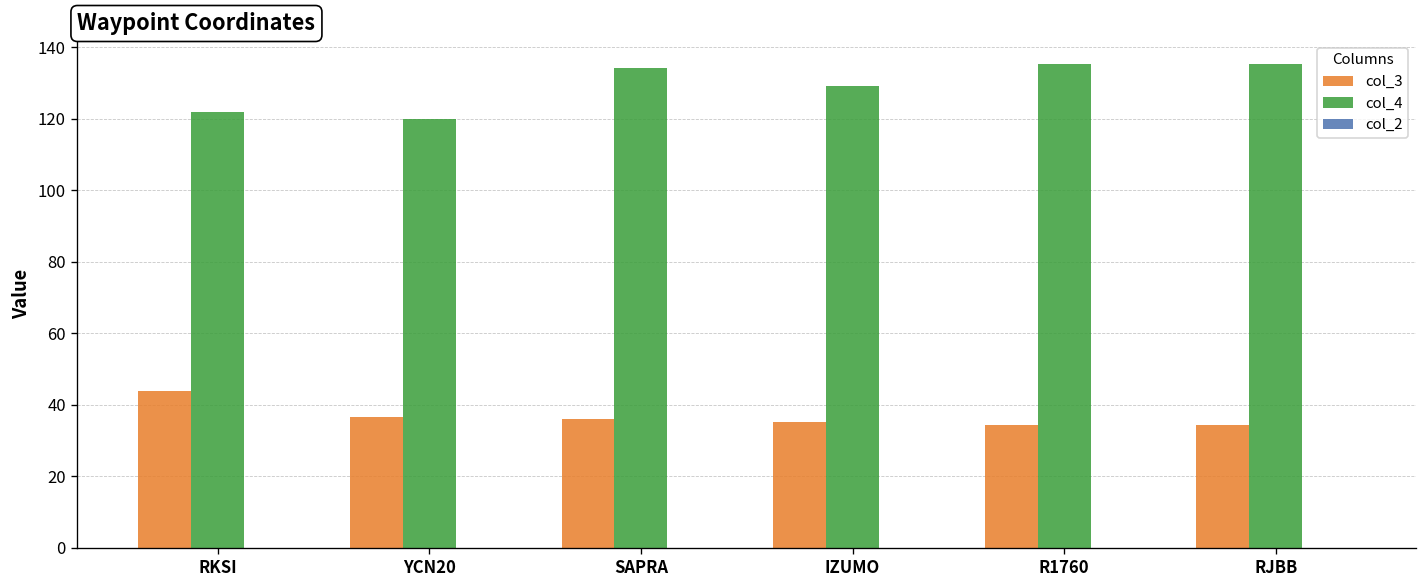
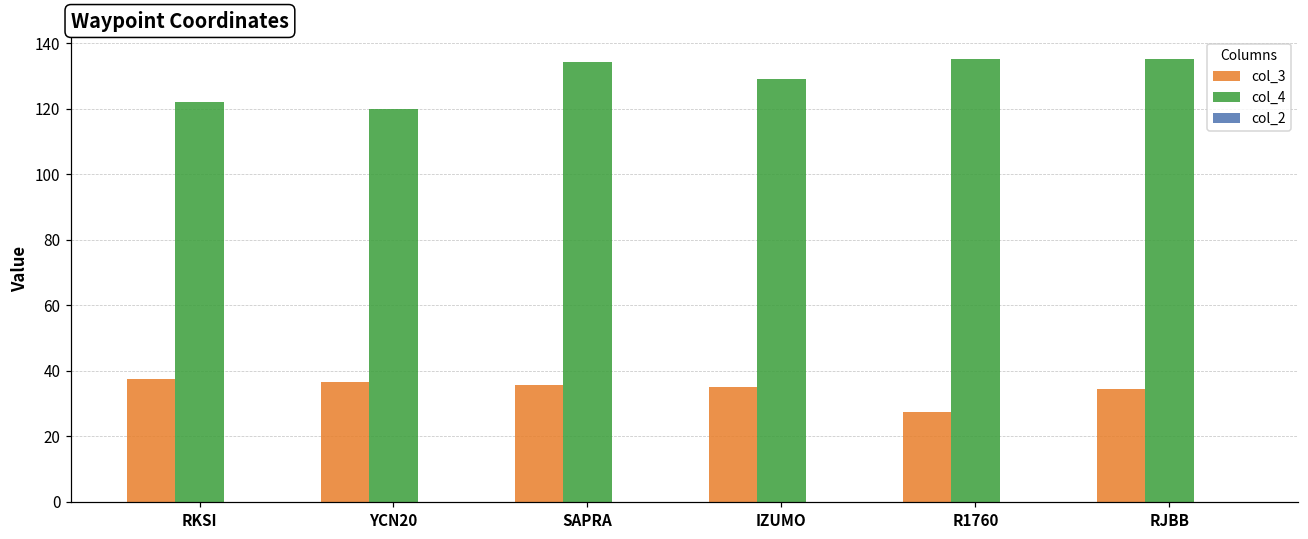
col_3, RKSI: 44 -> 37
col_3, R1760: 34 -> 27
